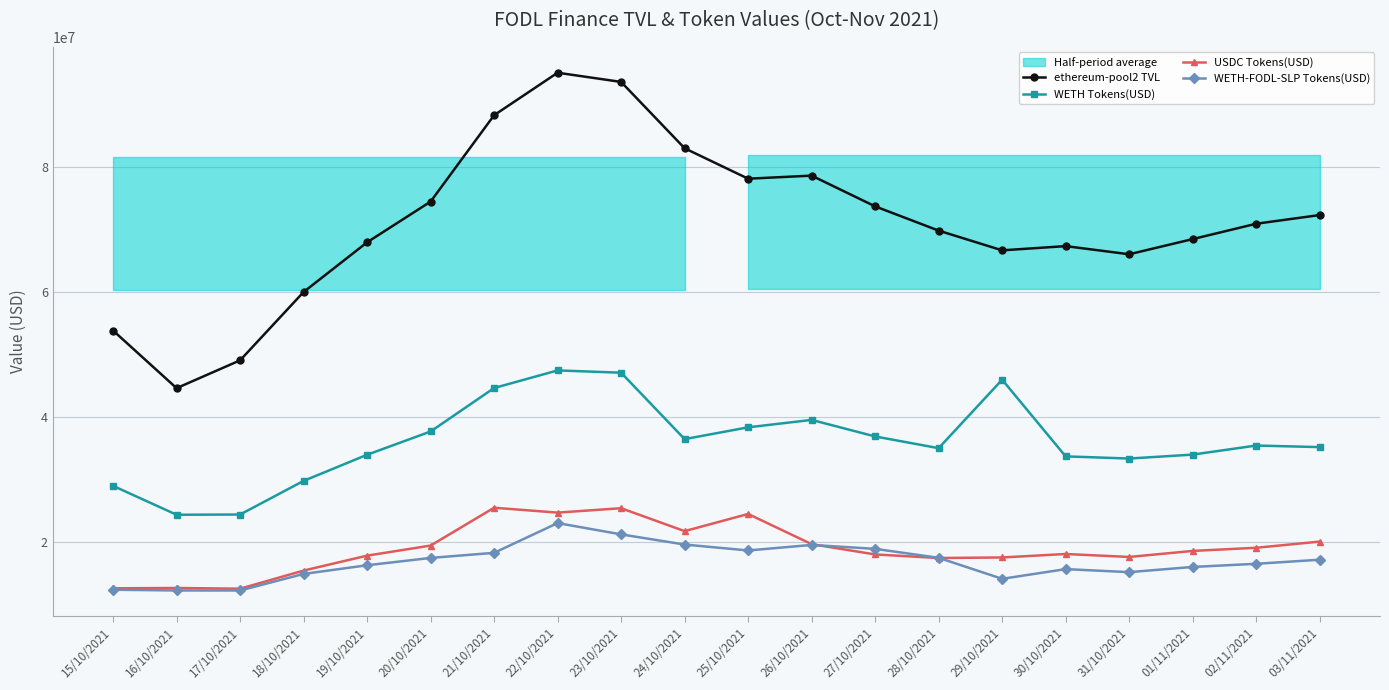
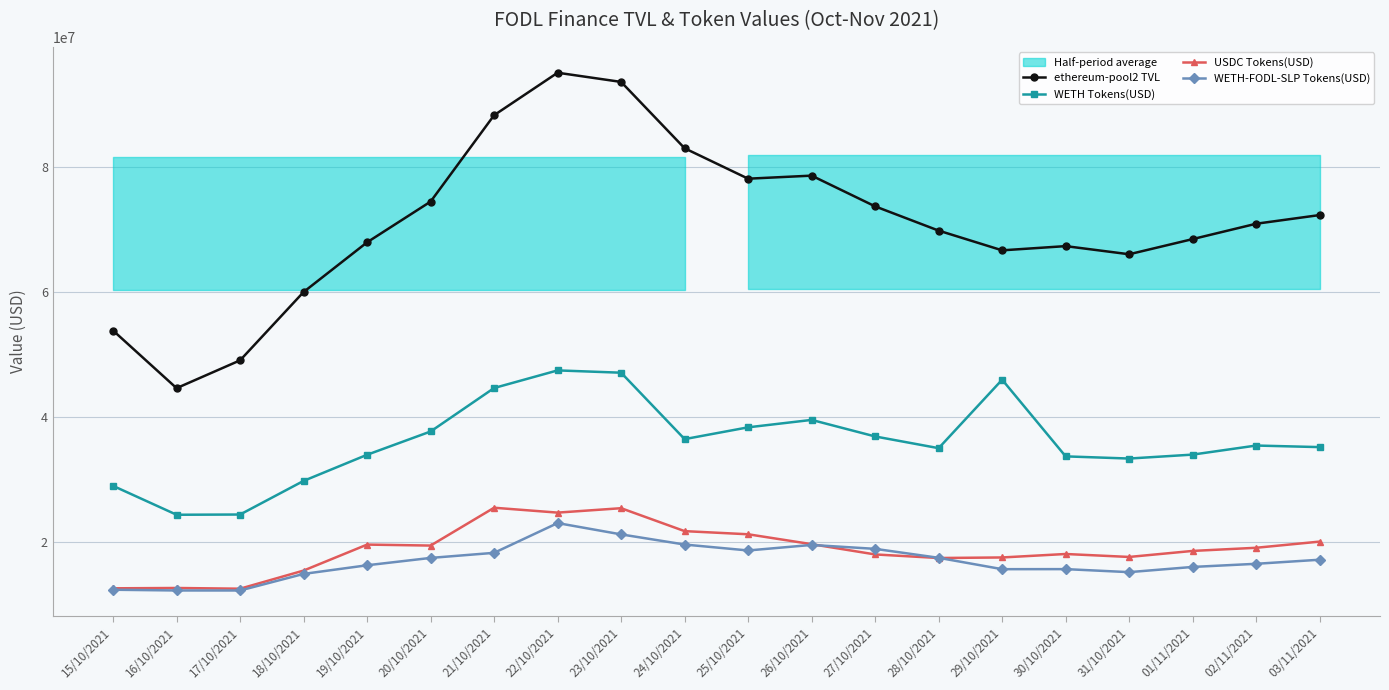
USDC Tokens(USD), 19/10/2021: 18000000 -> 20000000
USDC Tokens(USD), 25/10/2021: 24000000 -> 21000000
WETH-FODL-SLP Tokens(USD), 29/10/2021: 14000000 -> 16000000
